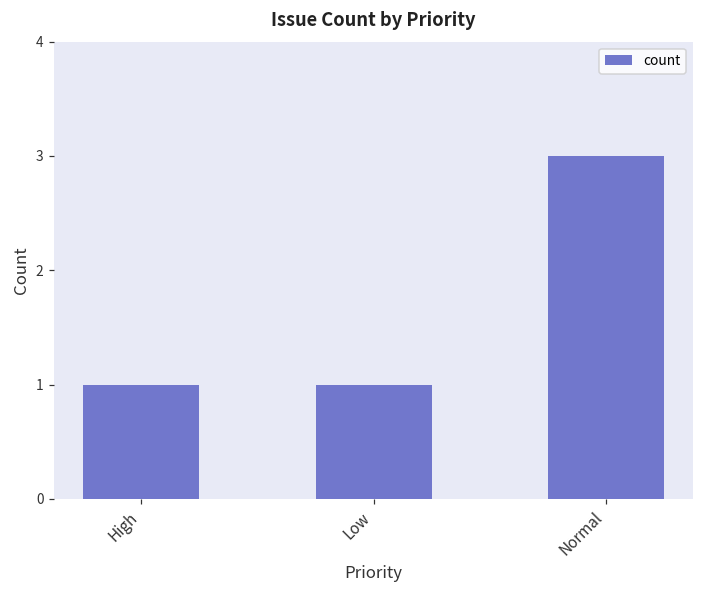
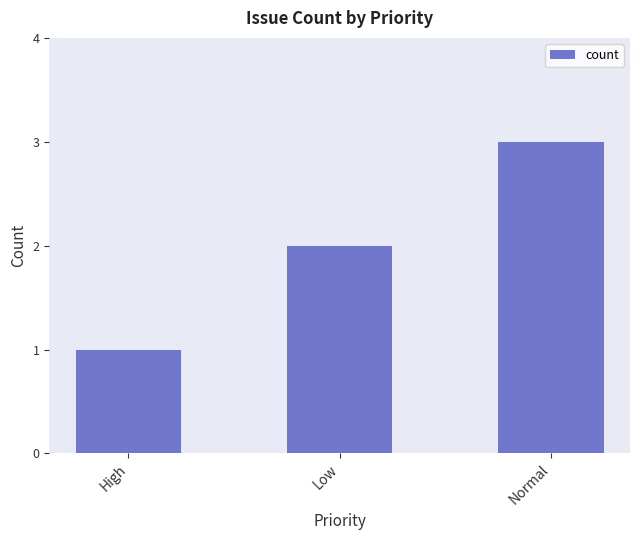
Low: 1 -> 2
